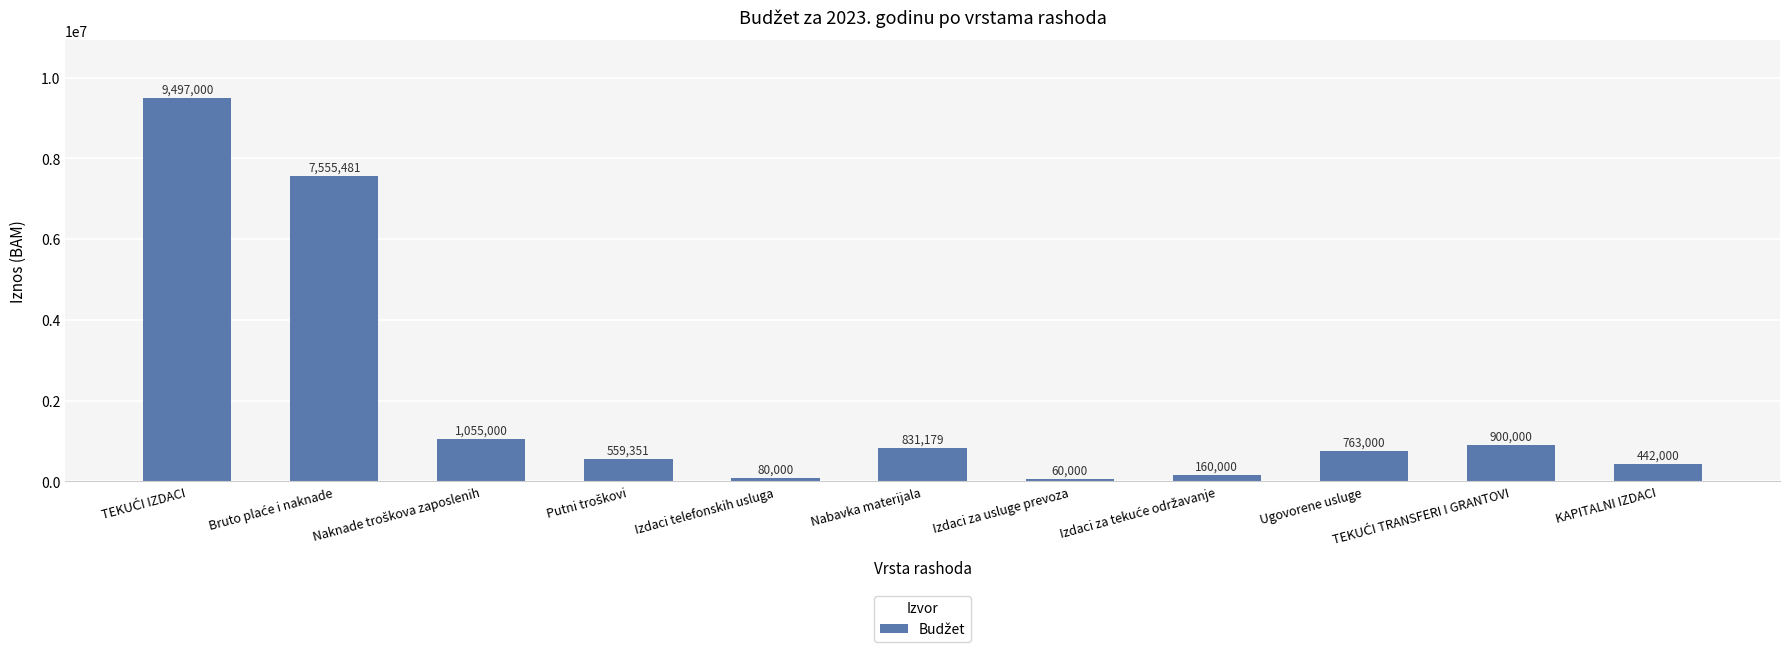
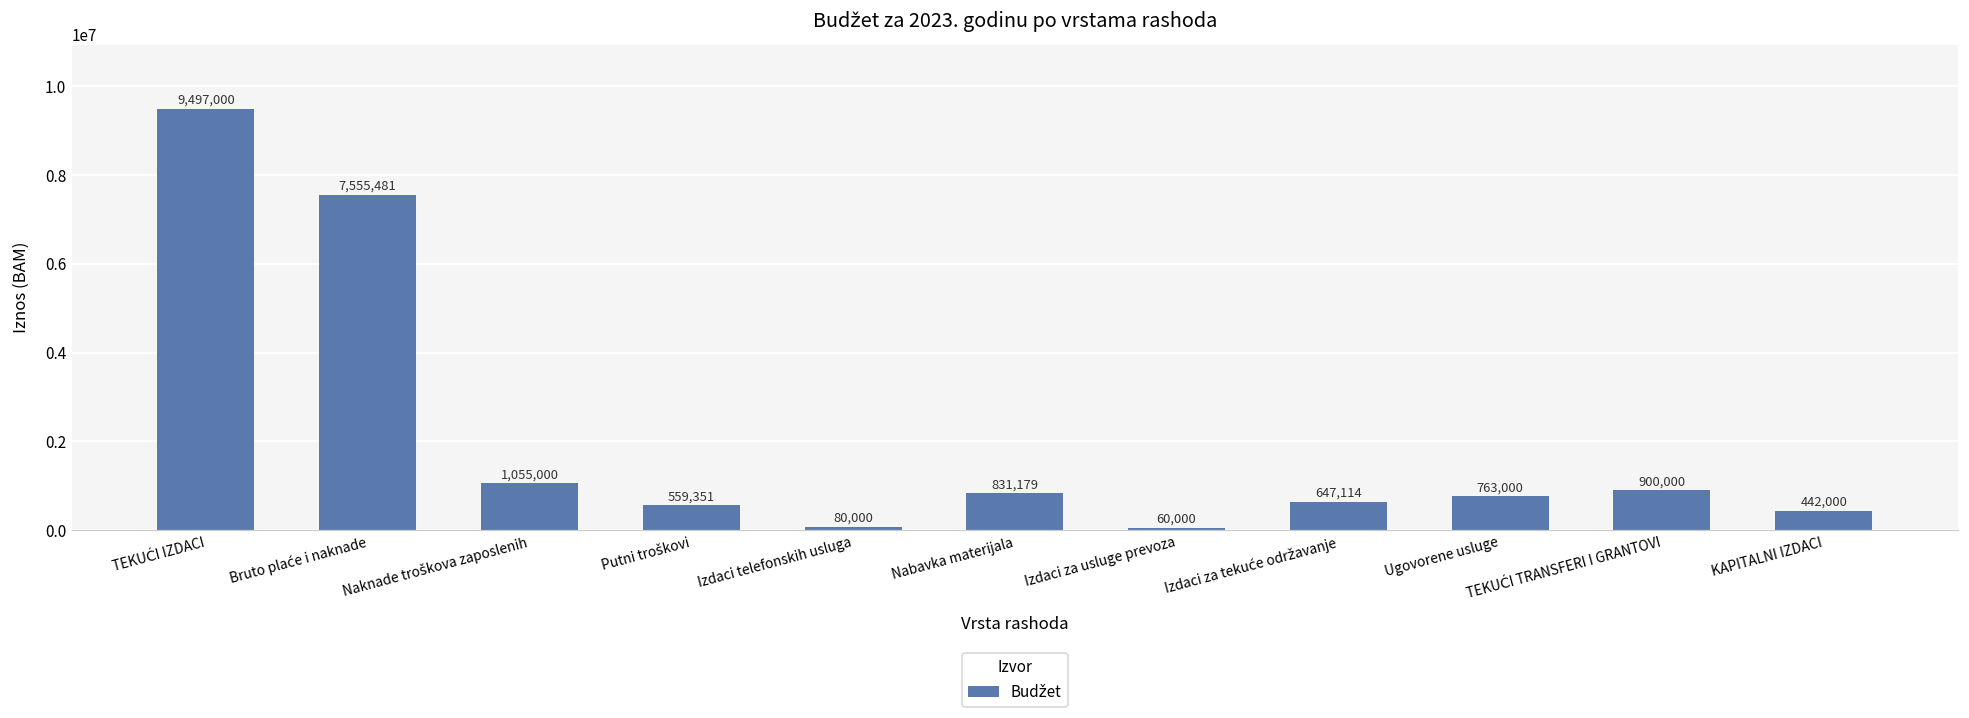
Izdaci za tekuće održavanje: 160,000 -> 647,114
